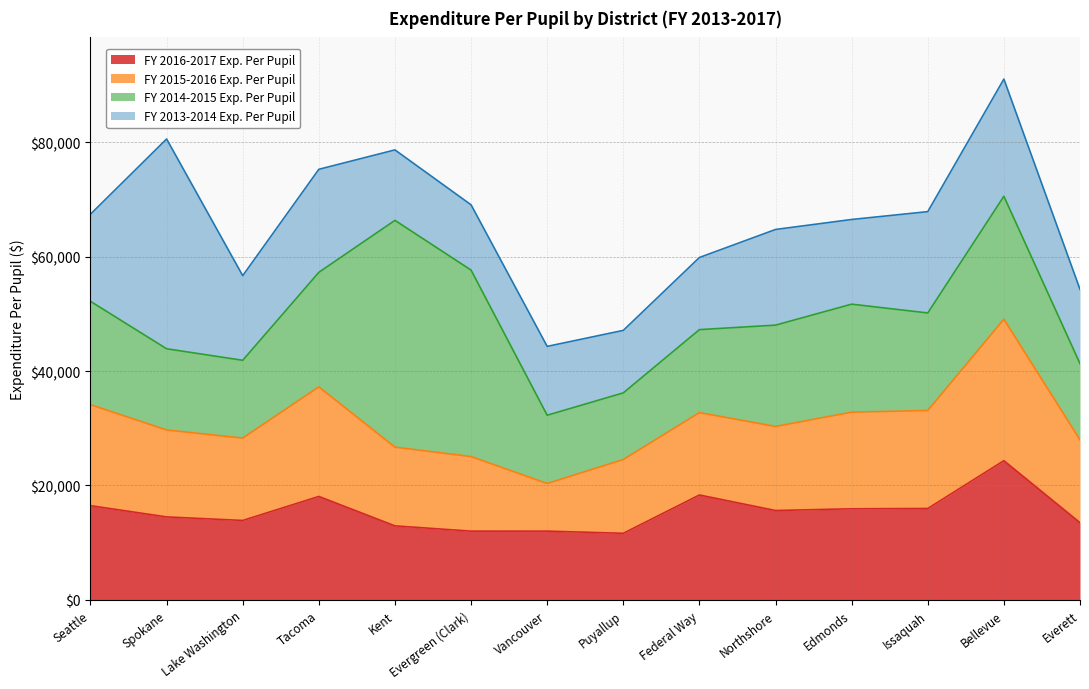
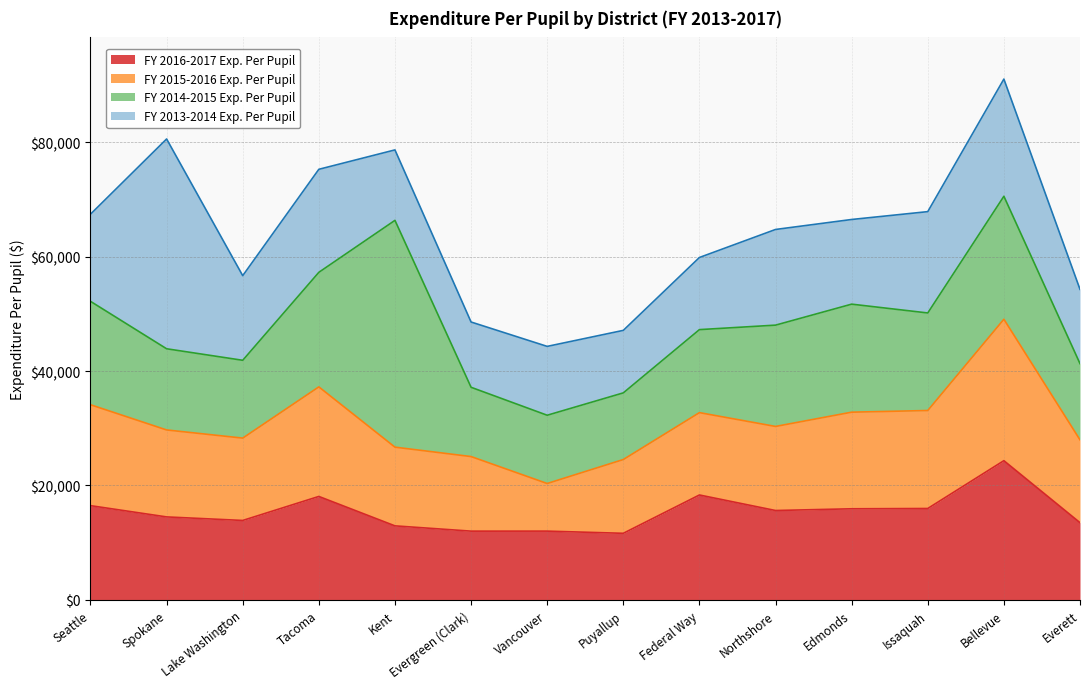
FY 2014-2015 Exp. Per Pupil, Evergreen (Clark): $33,000 -> $12,000
